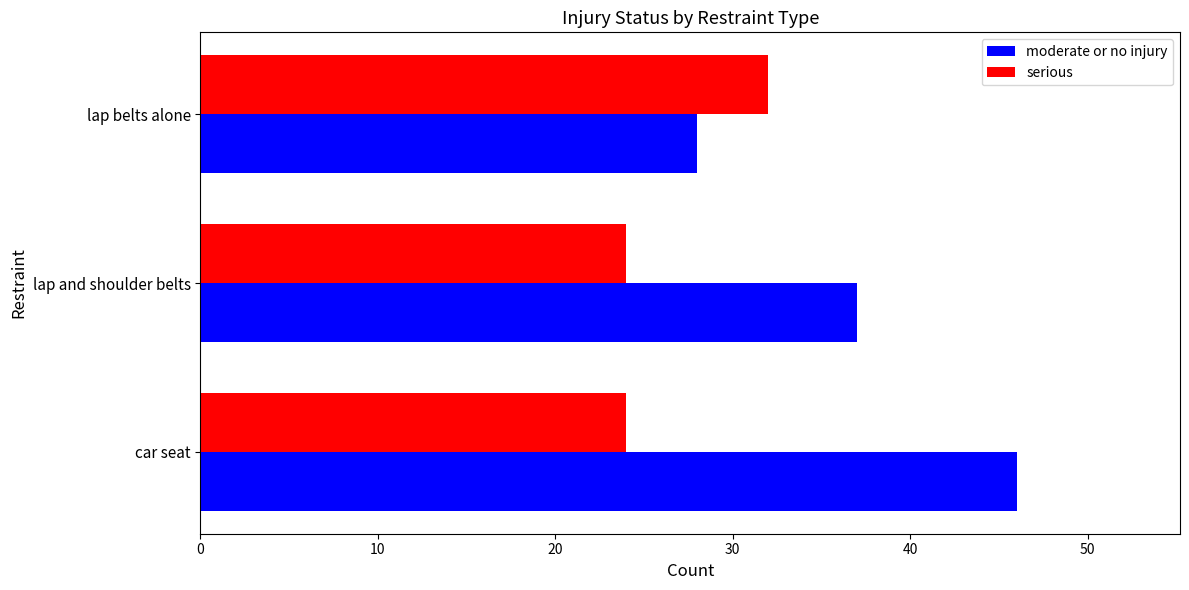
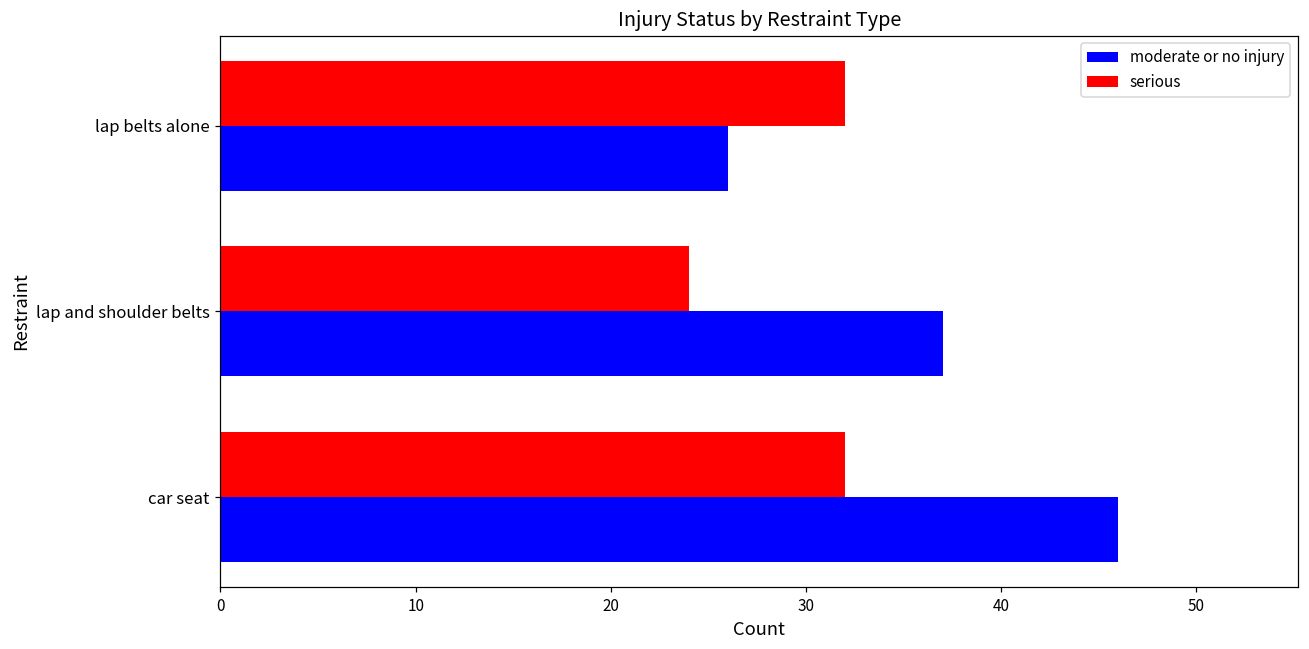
moderate or no injury, lap belts alone: 28 -> 26
serious, car seat: 24 -> 32
